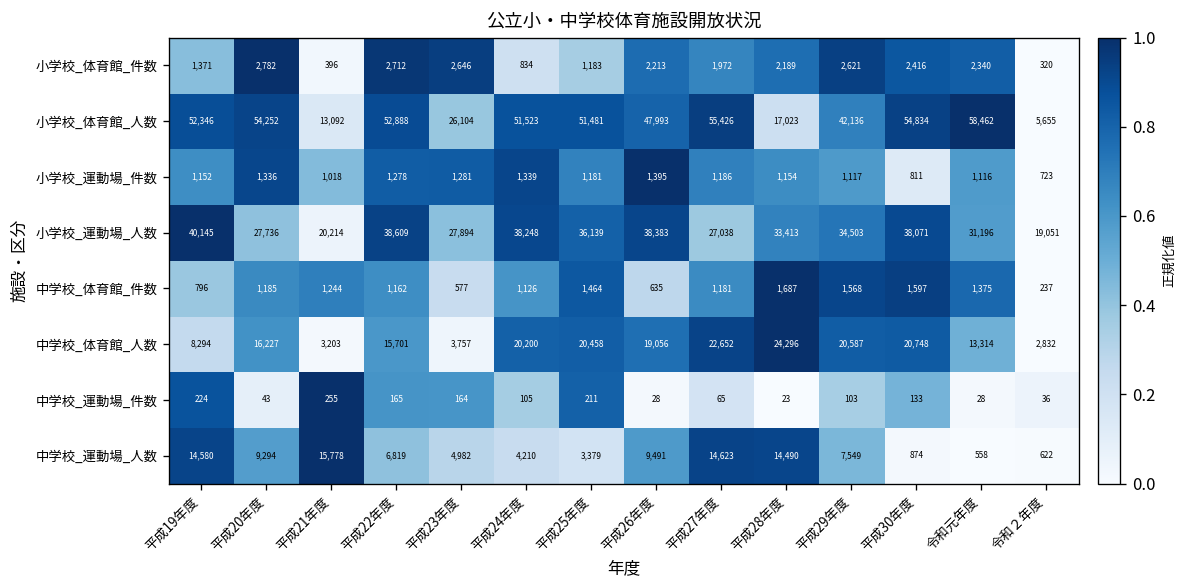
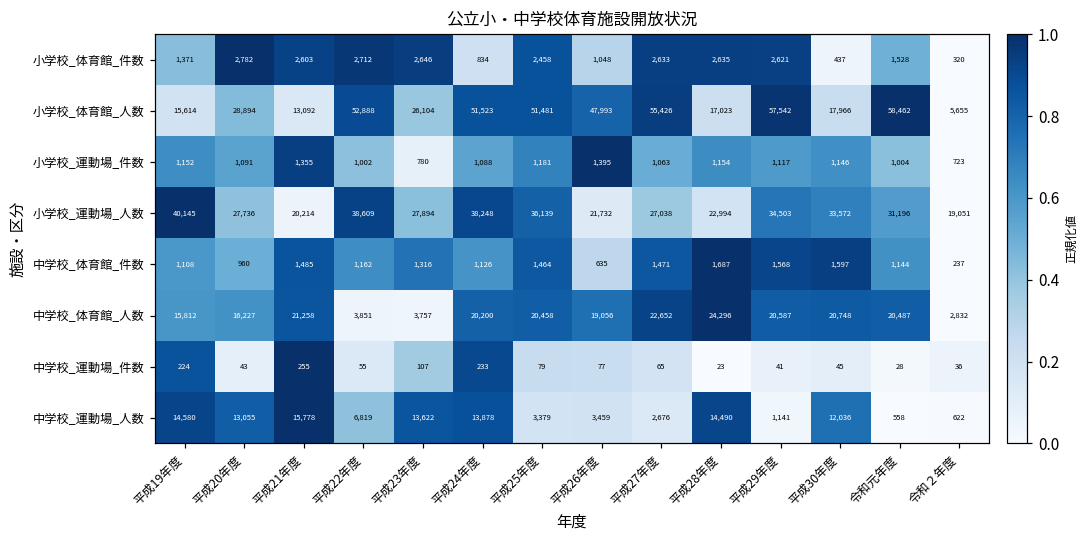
小学校_体育館_件数, 平成21年度: 396 -> 2,603
小学校_体育館_件数, 平成25年度: 1,183 -> 2,458
小学校_体育館_件数, 平成26年度: 2,213 -> 1,048
小学校_体育館_件数, 平成27年度: 1,972 -> 2,633
小学校_体育館_件数, 平成28年度: 2,189 -> 2,635
小学校_体育館_件数, 平成30年度: 2,416 -> 437
小学校_体育館_件数, 令和元年度: 2,340 -> 1,528
小学校_体育館_人数, 平成19年度: 52,346 -> 15,614
小学校_体育館_人数, 平成20年度: 54,252 -> 28,894
小学校_体育館_人数, 平成29年度: 42,136 -> 57,542
小学校_体育館_人数, 平成30年度: 54,834 -> 17,966
小学校_運動場_件数, 平成20年度: 1,336 -> 1,091
小学校_運動場_件数, 平成21年度: 1,018 -> 1,355
小学校_運動場_件数, 平成22年度: 1,278 -> 1,002
小学校_運動場_件数, 平成23年度: 1,281 -> 780
小学校_運動場_件数, 平成24年度: 1,339 -> 1,088
小学校_運動場_件数, 平成27年度: 1,186 -> 1,063
小学校_運動場_件数, 平成30年度: 811 -> 1,146
小学校_運動場_件数, 令和元年度: 1,116 -> 1,004
小学校_運動場_人数, 平成26年度: 38,383 -> 21,732
小学校_運動場_人数, 平成28年度: 33,413 -> 22,994
小学校_運動場_人数, 平成30年度: 38,071 -> 33,572
中学校_体育館_件数, 平成19年度: 796 -> 1,108
中学校_体育館_件数, 平成20年度: 1,185 -> 960
中学校_体育館_件数, 平成21年度: 1,244 -> 1,485
中学校_体育館_件数, 平成23年度: 577 -> 1,316
中学校_体育館_件数, 平成27年度: 1,181 -> 1,471
中学校_体育館_件数, 令和元年度: 1,375 -> 1,144
中学校_体育館_人数, 平成19年度: 8,294 -> 15,812
中学校_体育館_人数, 平成21年度: 3,203 -> 21,258
中学校_体育館_人数, 平成22年度: 15,701 -> 3,851
中学校_体育館_人数, 令和元年度: 13,314 -> 20,487
中学校_運動場_件数, 平成22年度: 165 -> 55
中学校_運動場_件数, 平成23年度: 164 -> 107
中学校_運動場_件数, 平成24年度: 105 -> 233
中学校_運動場_件数, 平成25年度: 211 -> 79
中学校_運動場_件数, 平成26年度: 28 -> 77
中学校_運動場_件数, 平成29年度: 103 -> 41
中学校_運動場_件数, 平成30年度: 133 -> 45
中学校_運動場_人数, 平成20年度: 9,294 -> 13,055
中学校_運動場_人数, 平成23年度: 4,982 -> 13,622
中学校_運動場_人数, 平成24年度: 4,210 -> 13,878
中学校_運動場_人数, 平成26年度: 9,491 -> 3,459
中学校_運動場_人数, 平成27年度: 14,623 -> 2,676
中学校_運動場_人数, 平成29年度: 7,549 -> 1,141
中学校_運動場_人数, 平成30年度: 874 -> 12,036
